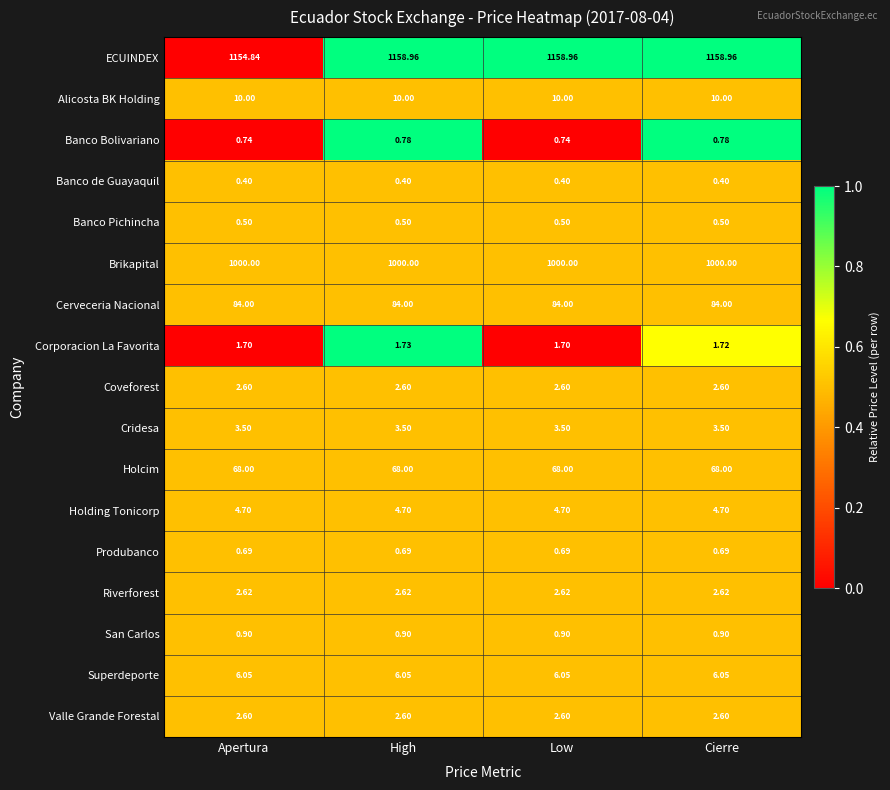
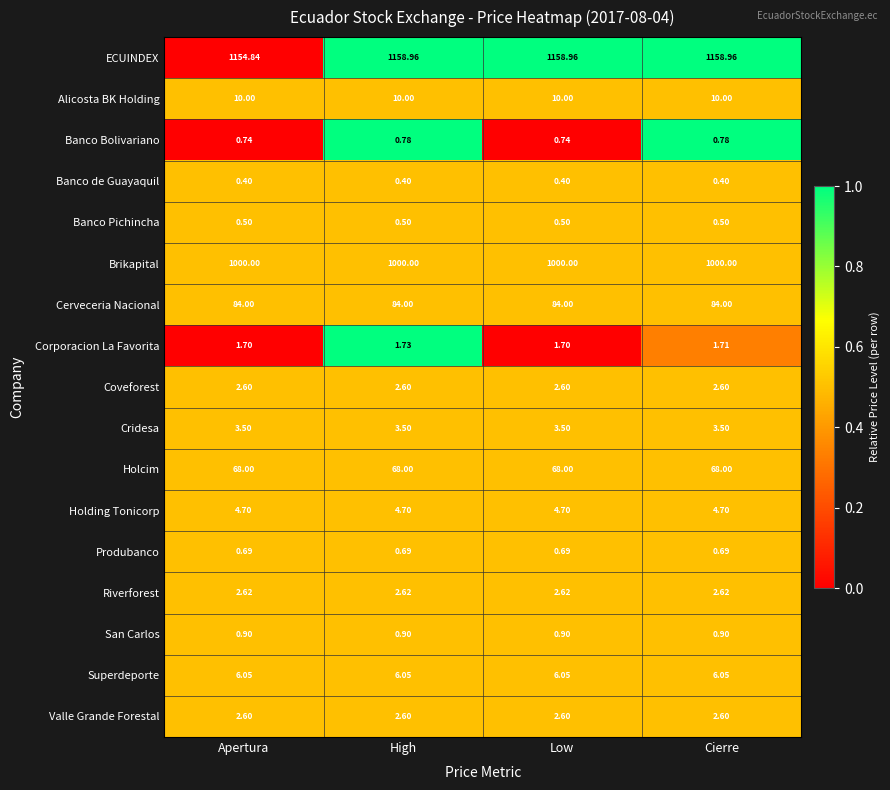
Corporacion La Favorita, Cierre: 1.72 -> 1.71
